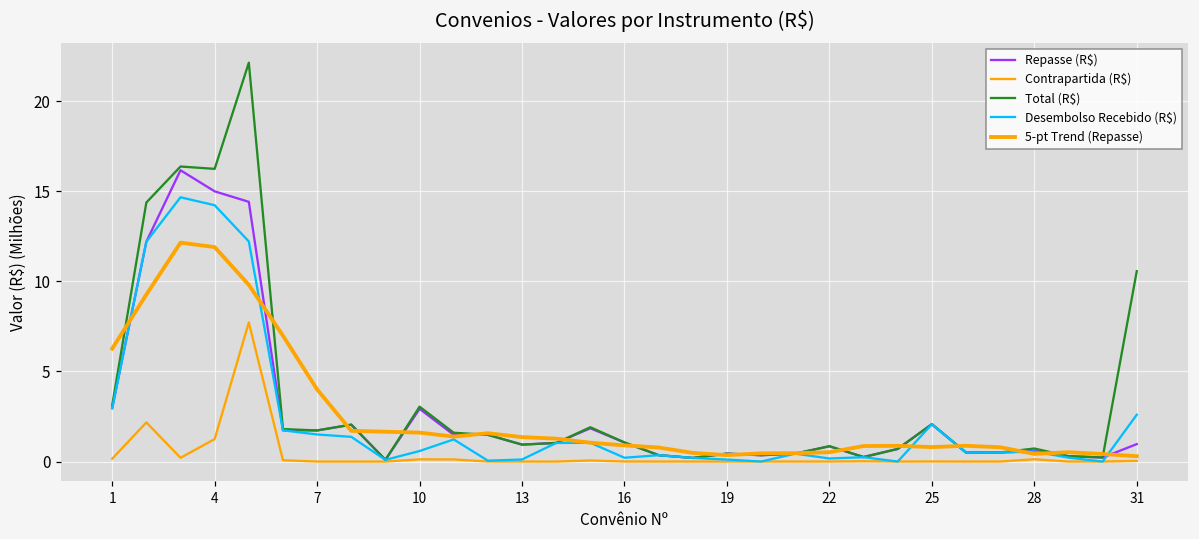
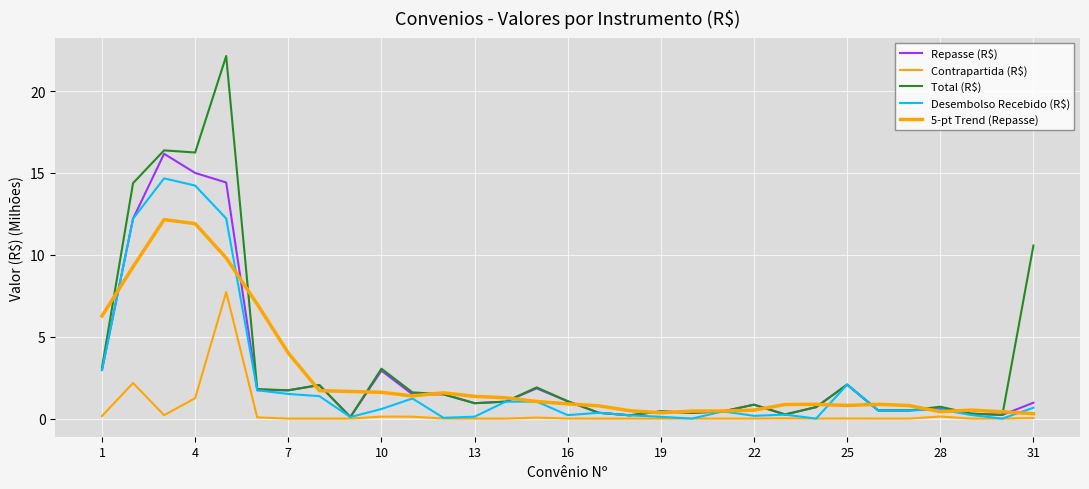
Desembolso Recebido (R$), 31: 2.6 -> 0.7
